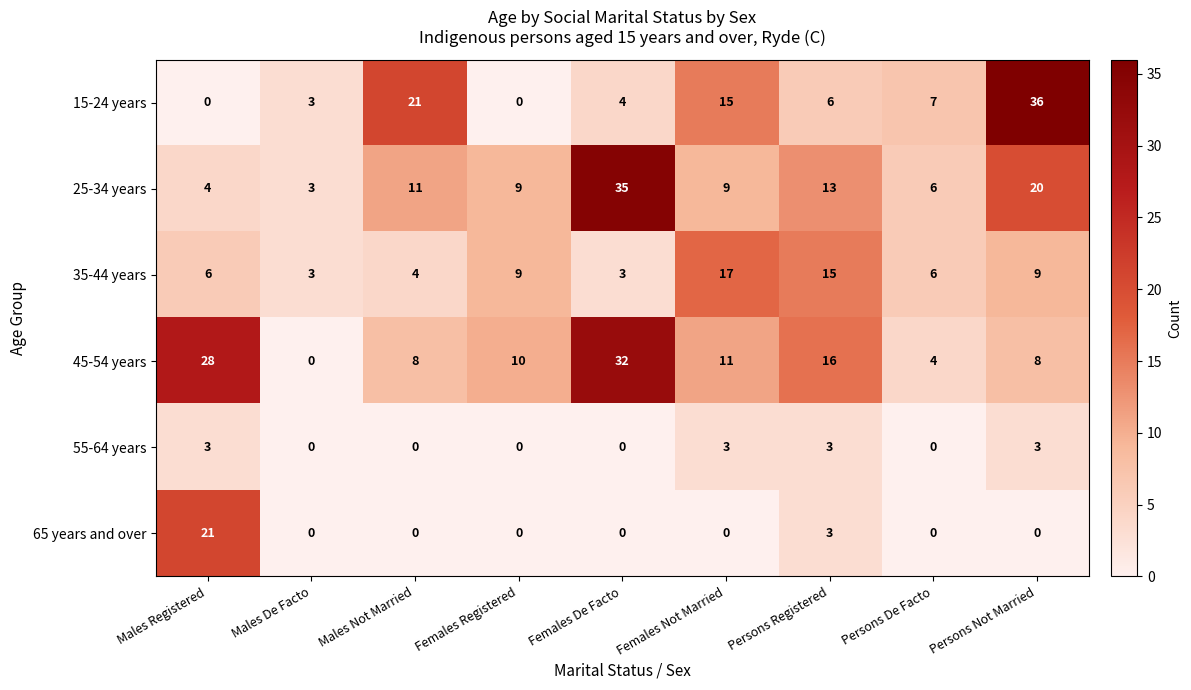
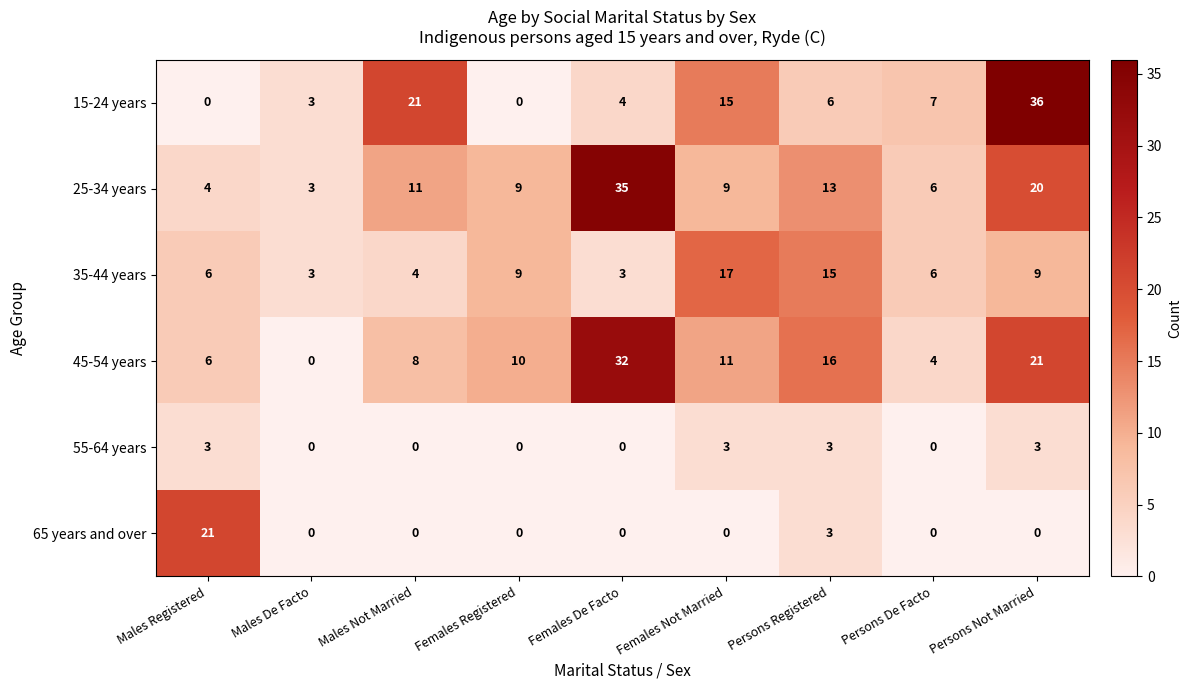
45-54 years, Males Registered: 28 -> 6
45-54 years, Persons Not Married: 8 -> 21
